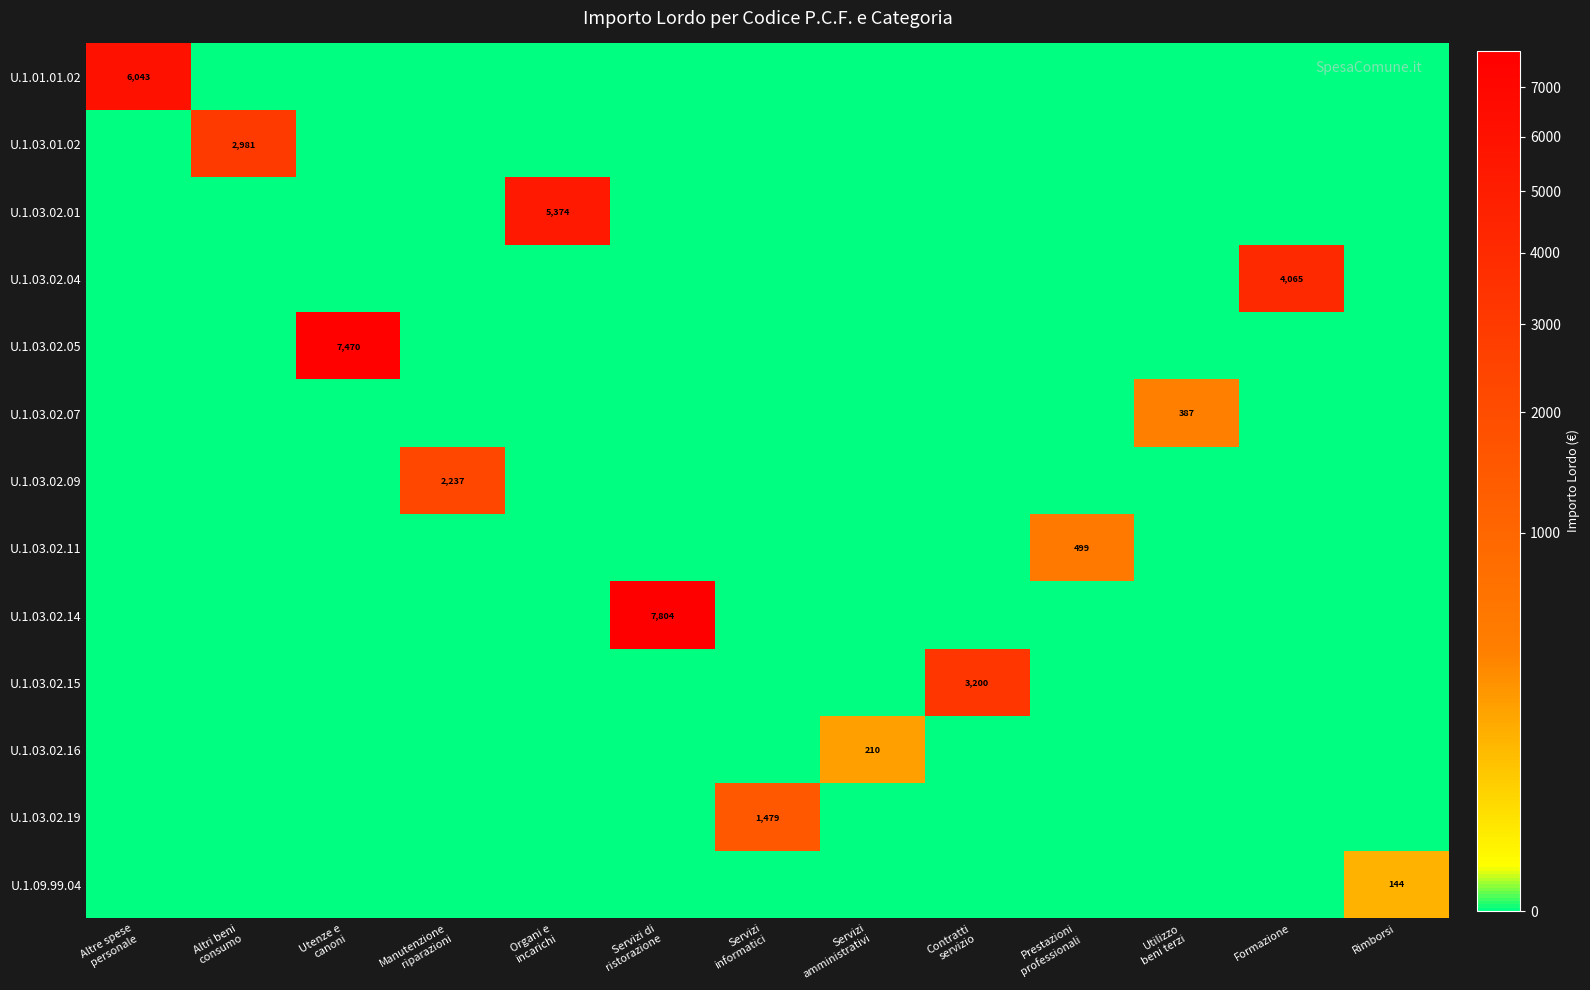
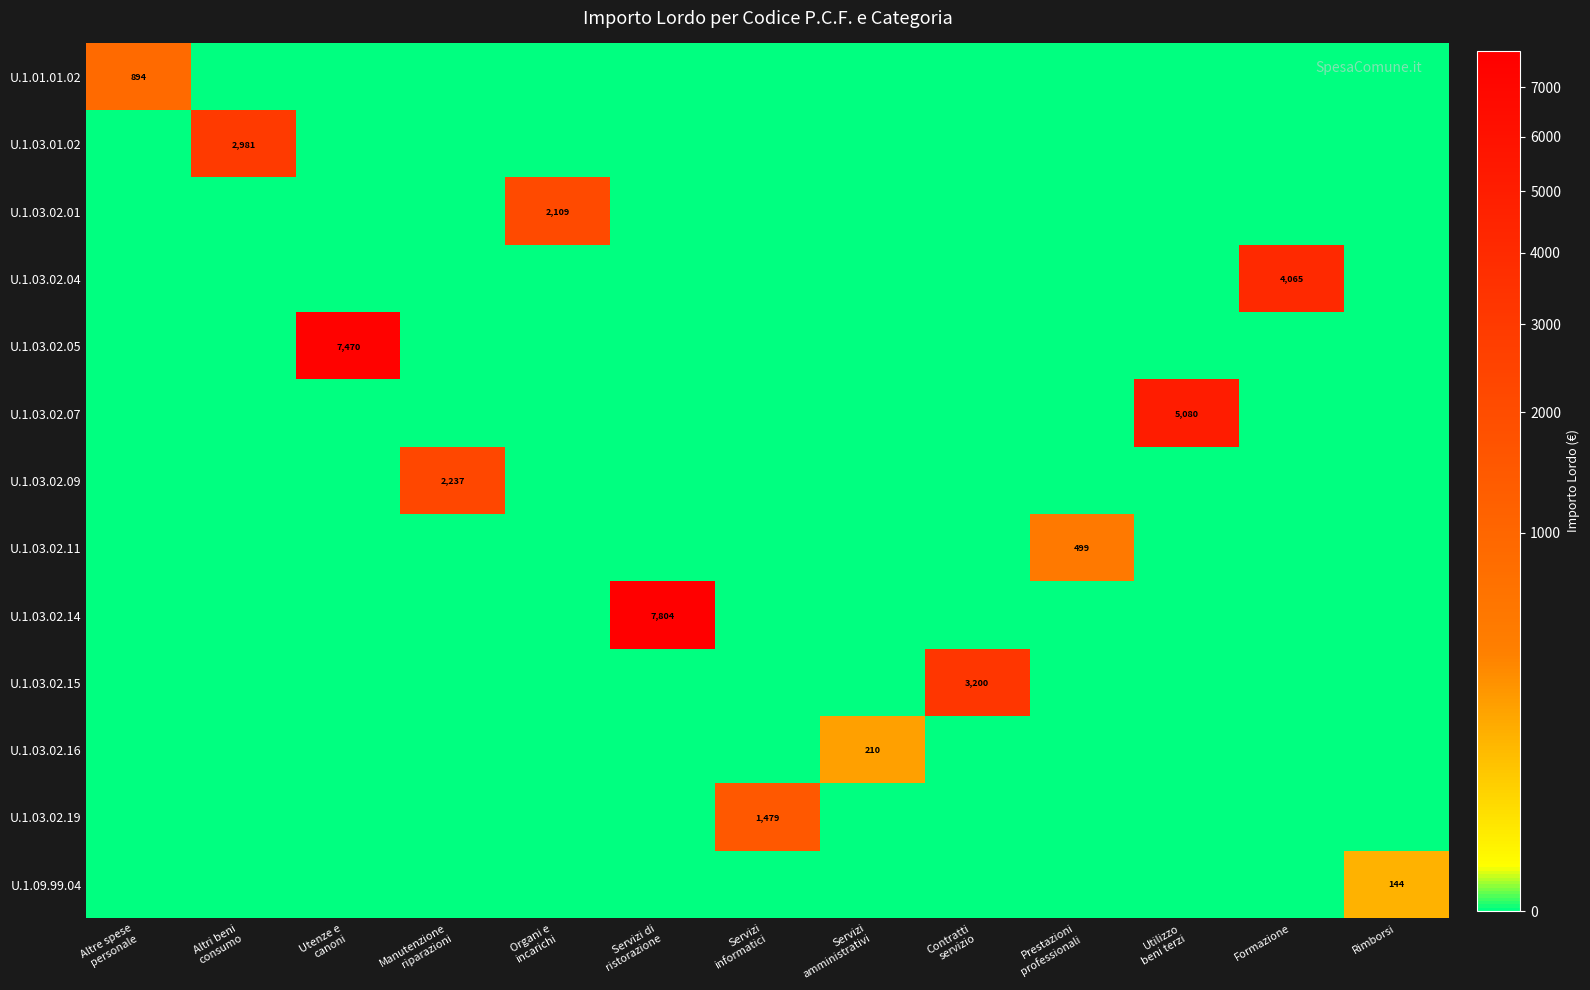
U.1.01.01.02, Altre spese personale: 6,043 -> 894
U.1.03.02.01, Organi e incarichi: 5,374 -> 2,109
U.1.03.02.07, Utilizzo beni terzi: 387 -> 5,080
